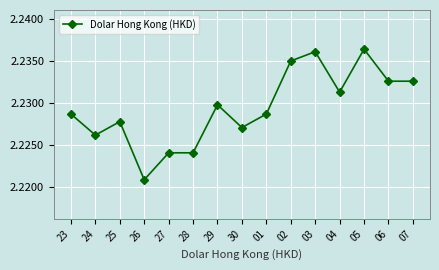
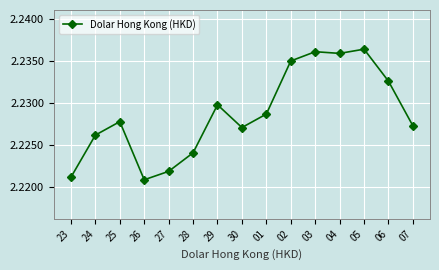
23: 2.229 -> 2.221
27: 2.224 -> 2.222
04: 2.231 -> 2.236
07: 2.233 -> 2.227
